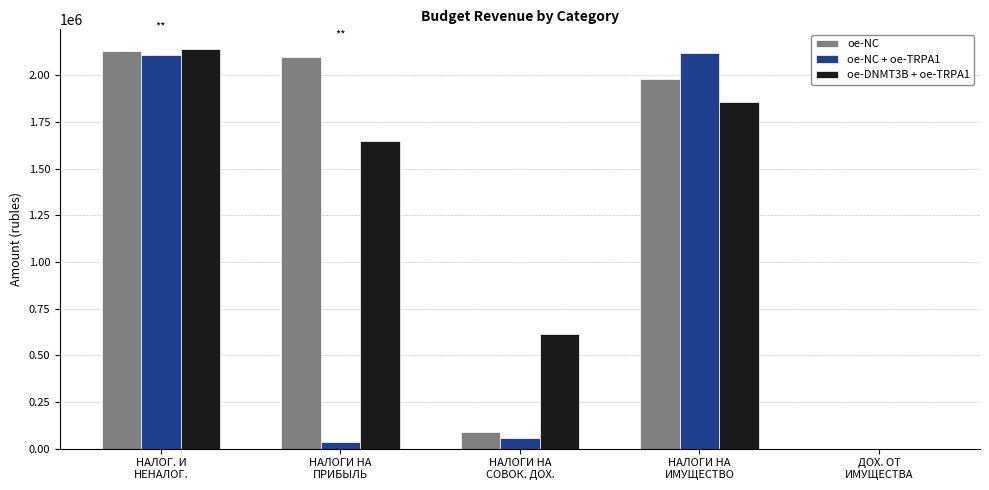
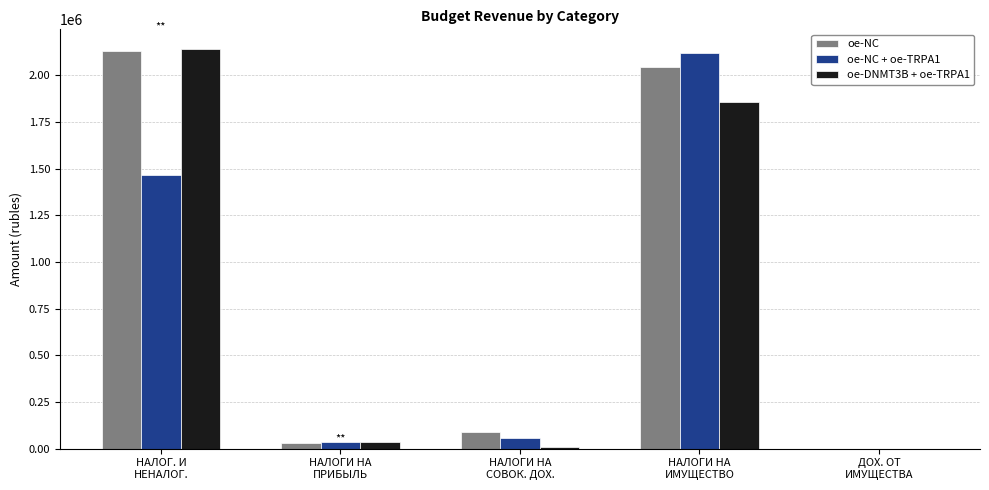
oe-NC + oe-TRPA1, НАЛОГ. И НЕНАЛОГ.: 2110000 -> 1460000
oe-NC, НАЛОГИ НА ПРИБЫЛЬ: 2100000 -> 30000
oe-DNMT3B + oe-TRPA1, НАЛОГИ НА ПРИБЫЛЬ: 1650000 -> 40000
oe-DNMT3B + oe-TRPA1, НАЛОГИ НА СОВОК. ДОХ.: 610000 -> 10000
oe-NC, НАЛОГИ НА ИМУЩЕСТВО: 1980000 -> 2040000
